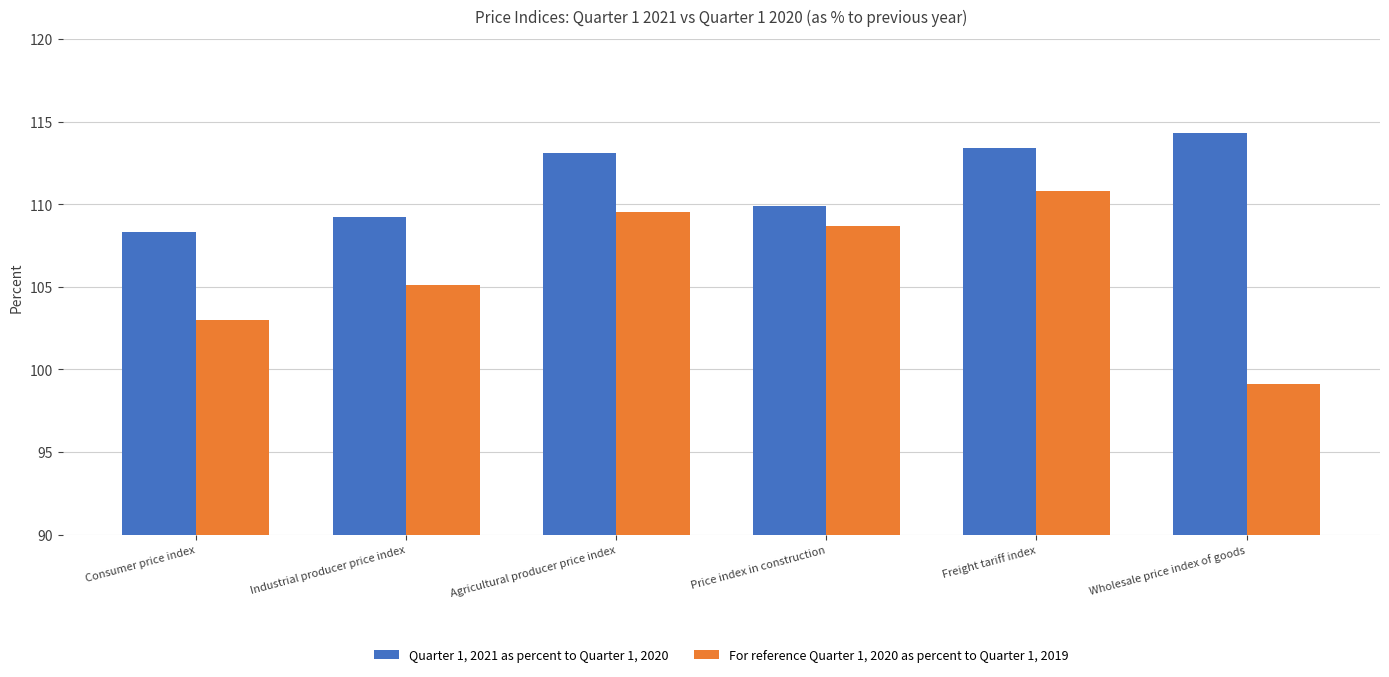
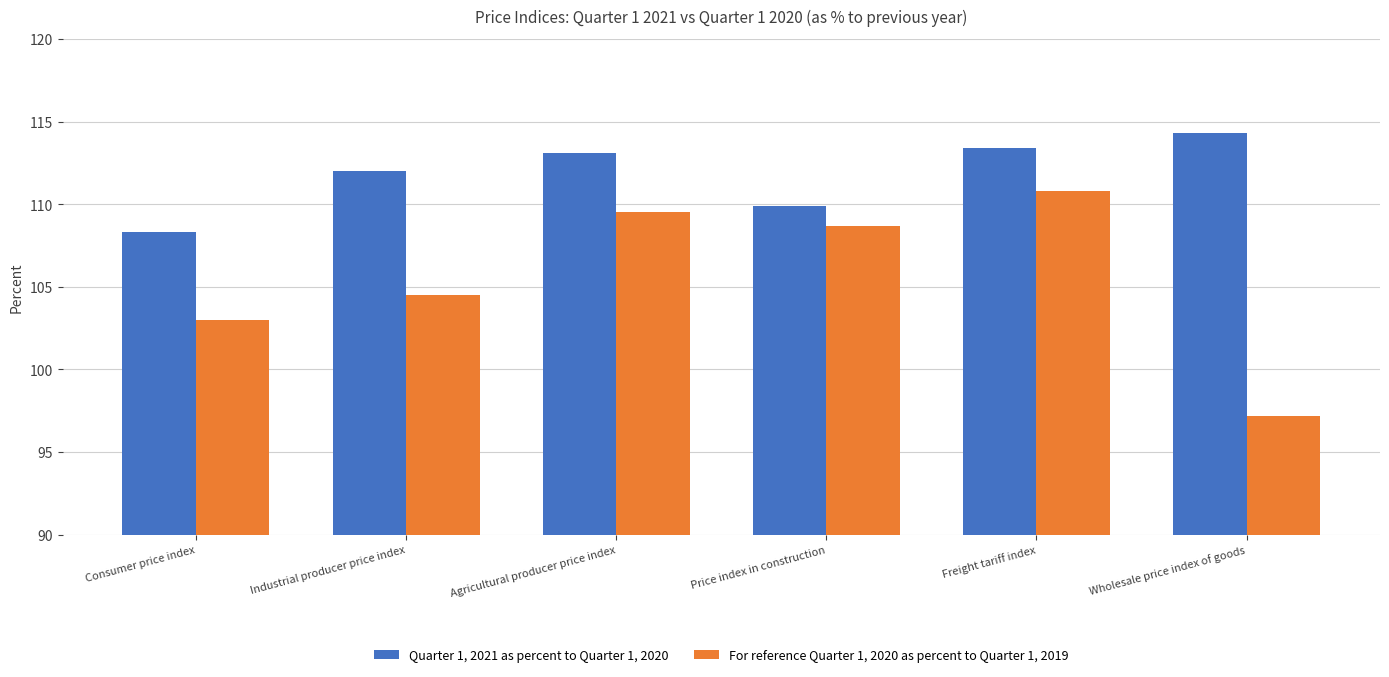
Quarter 1, 2021 as percent to Quarter 1, 2020, Industrial producer price index: 109.2 -> 112.0
For reference Quarter 1, 2020 as percent to Quarter 1, 2019, Industrial producer price index: 105.1 -> 104.5
For reference Quarter 1, 2020 as percent to Quarter 1, 2019, Wholesale price index of goods: 99.1 -> 97.2
